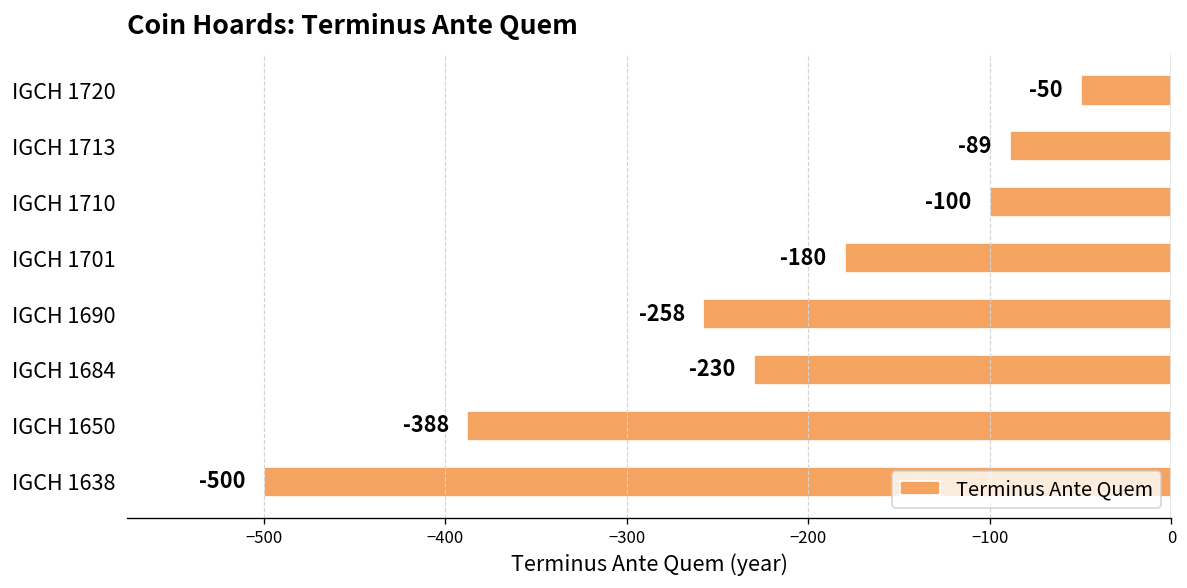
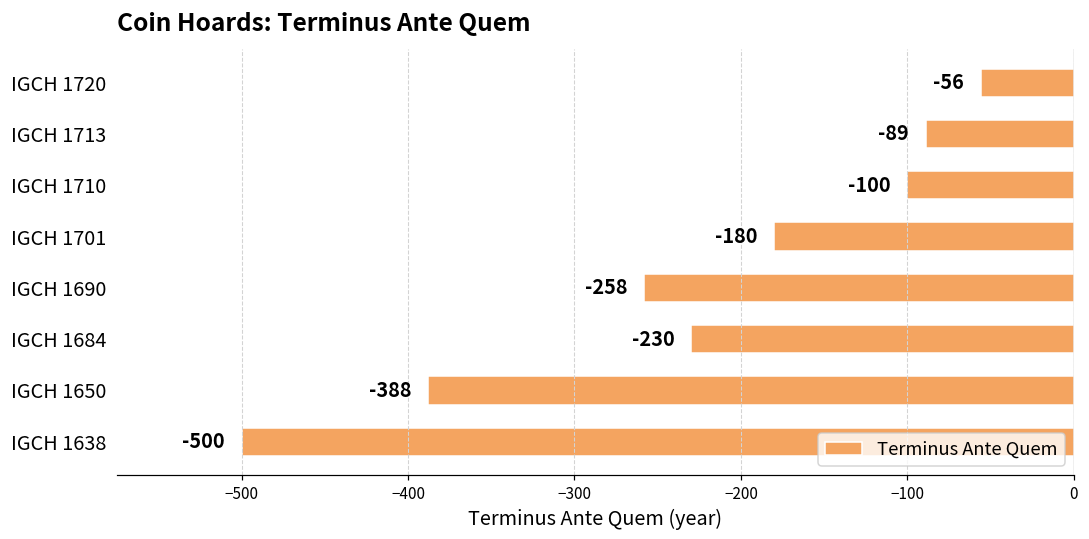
IGCH 1720: -50 -> -56
